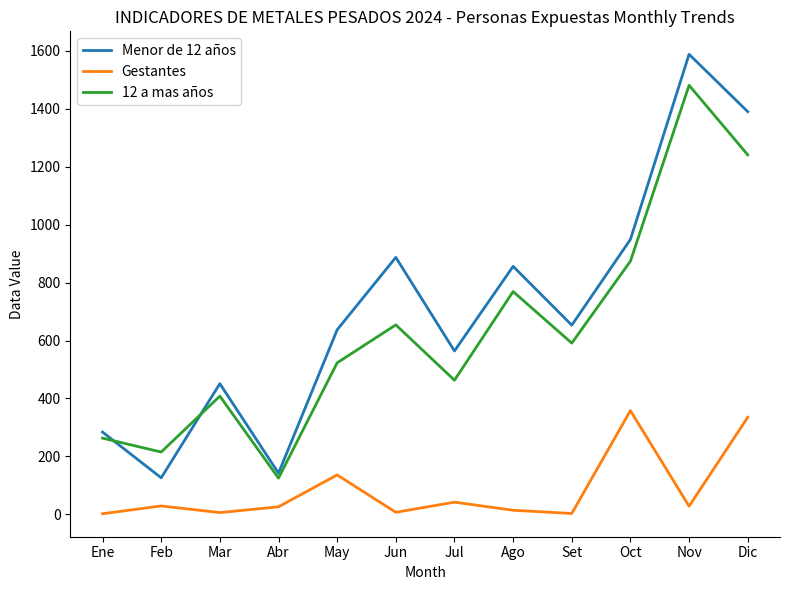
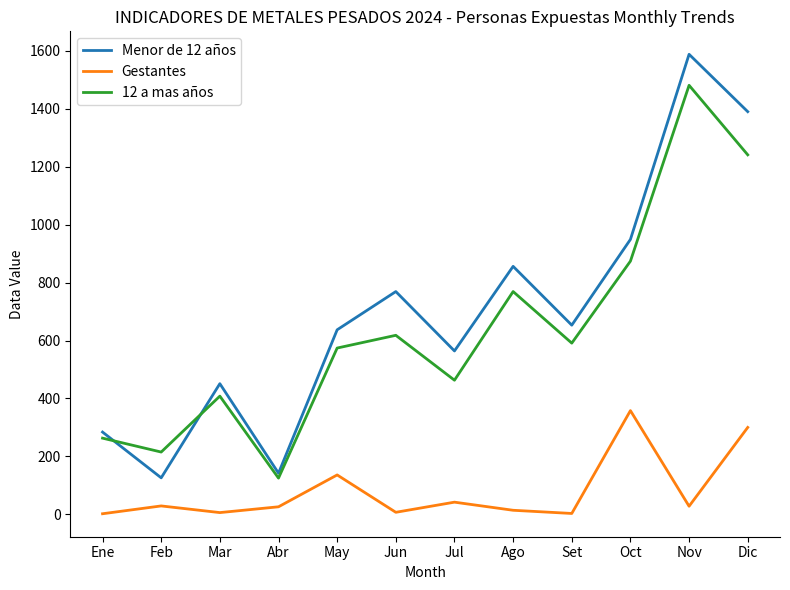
12 a mas años, May: 520 -> 570
Menor de 12 años, Jun: 890 -> 770
12 a mas años, Jun: 650 -> 620
Gestantes, Dic: 340 -> 300
